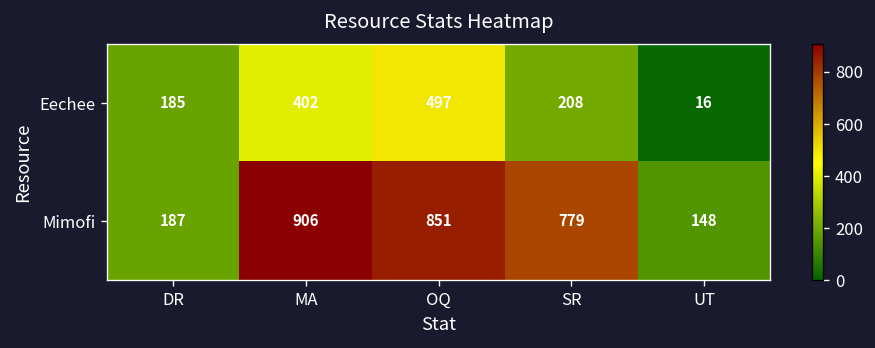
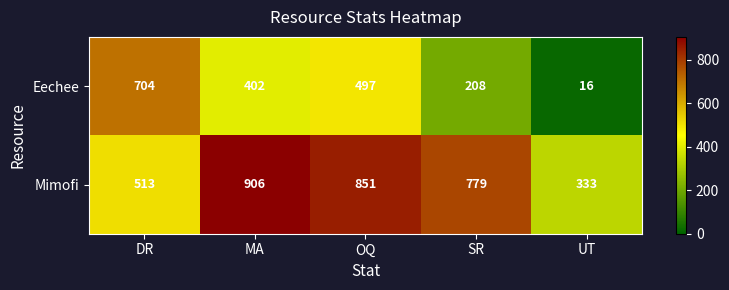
Eechee, DR: 185 -> 704
Mimofi, DR: 187 -> 513
Mimofi, UT: 148 -> 333
